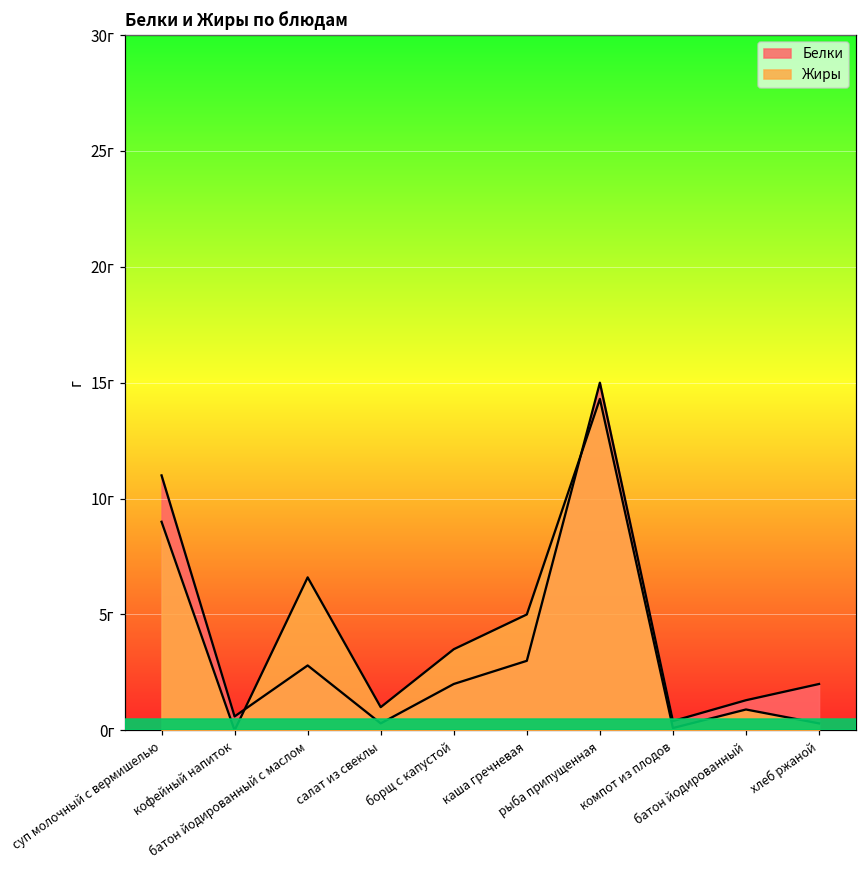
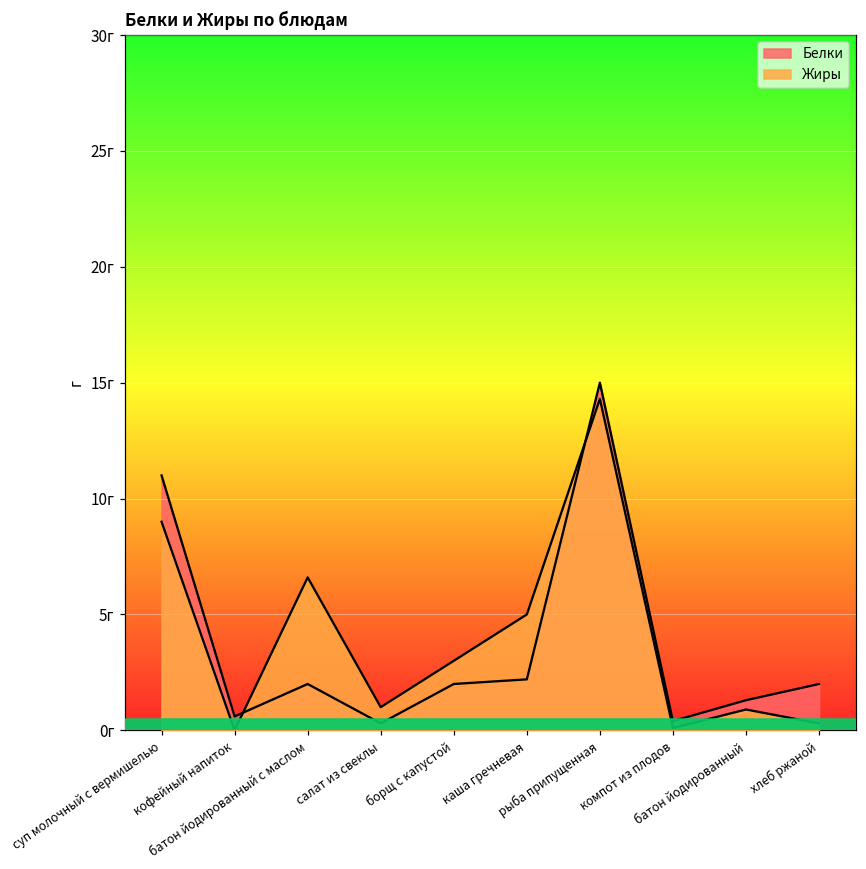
Белки, батон йодированный с маслом: 2.8г -> 2.0г
Жиры, борщ с капустой: 3.5г -> 3.0г
Белки, каша гречневая: 3.0г -> 2.2г
